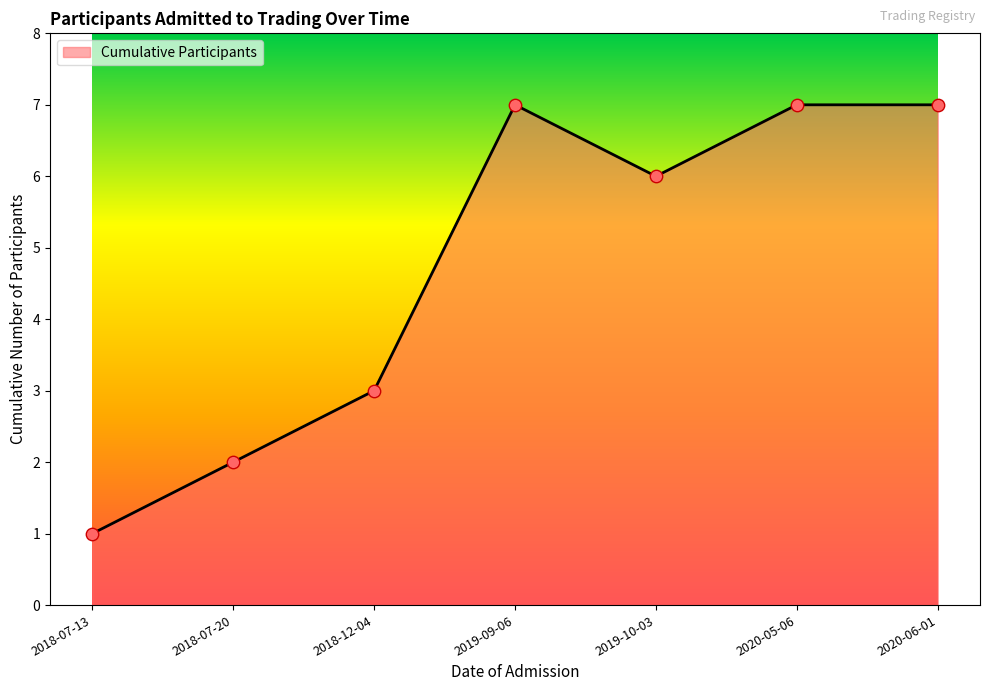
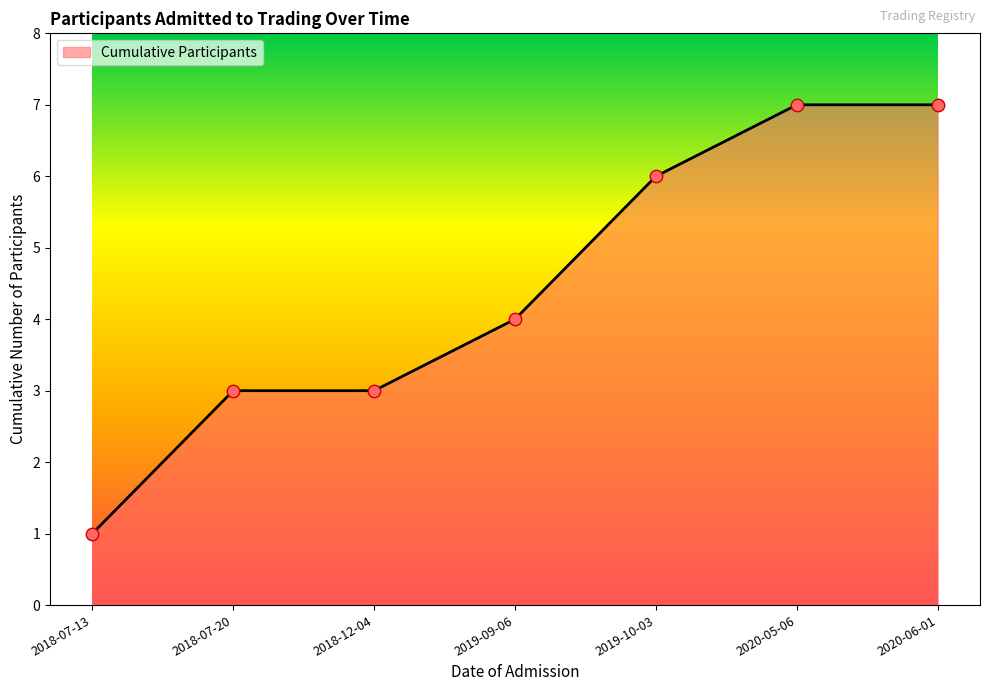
2018-07-20: 2 -> 3
2019-09-06: 7 -> 4
